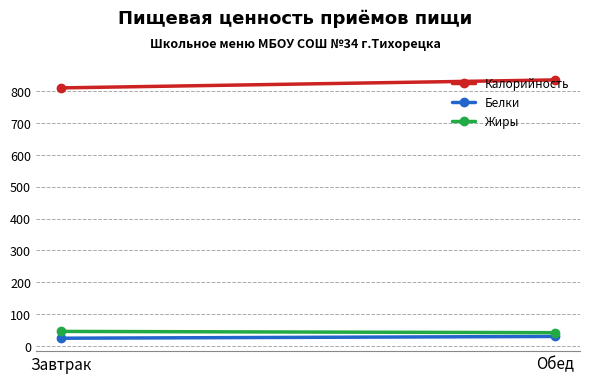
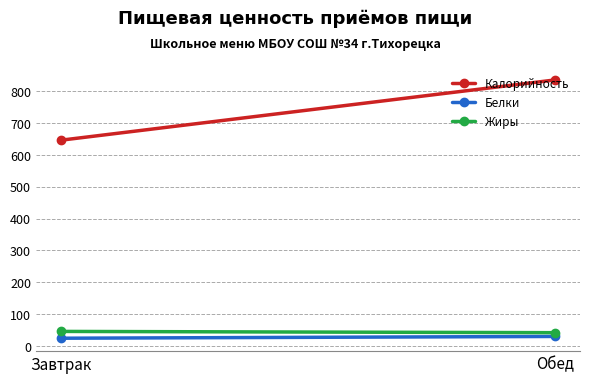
Калорийность, Завтрак: 810 -> 650
